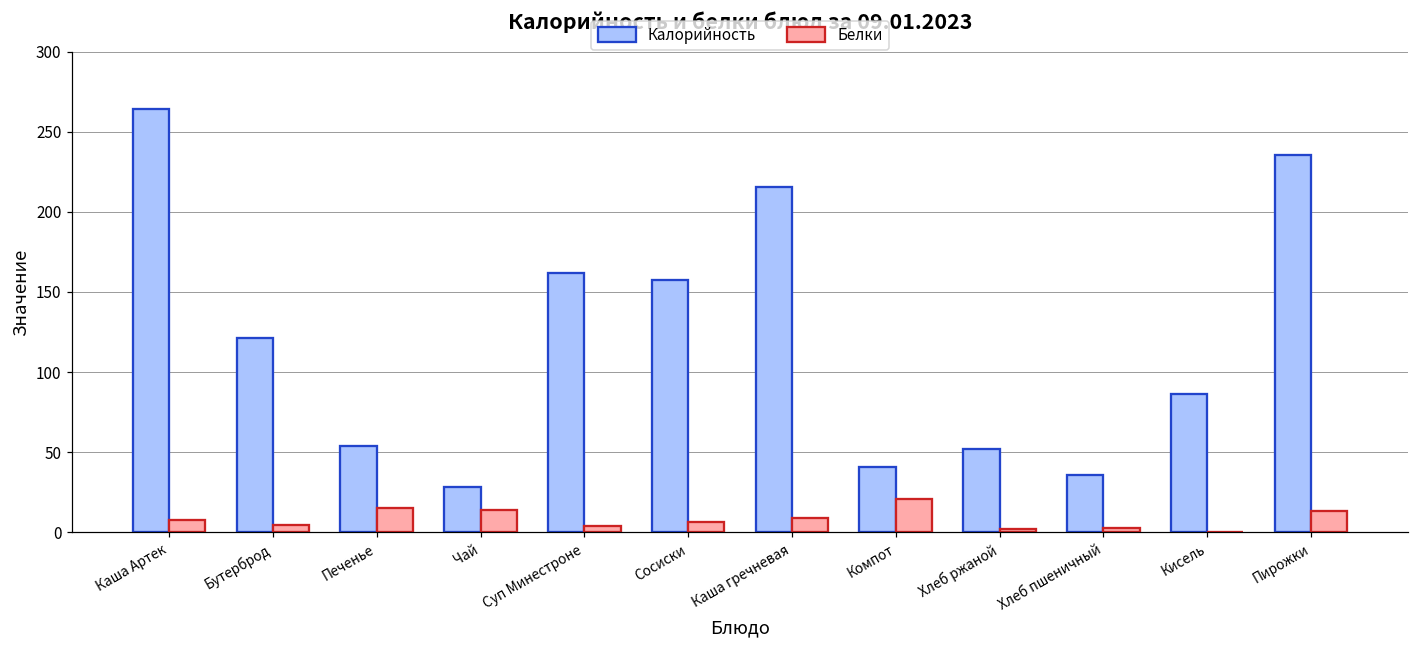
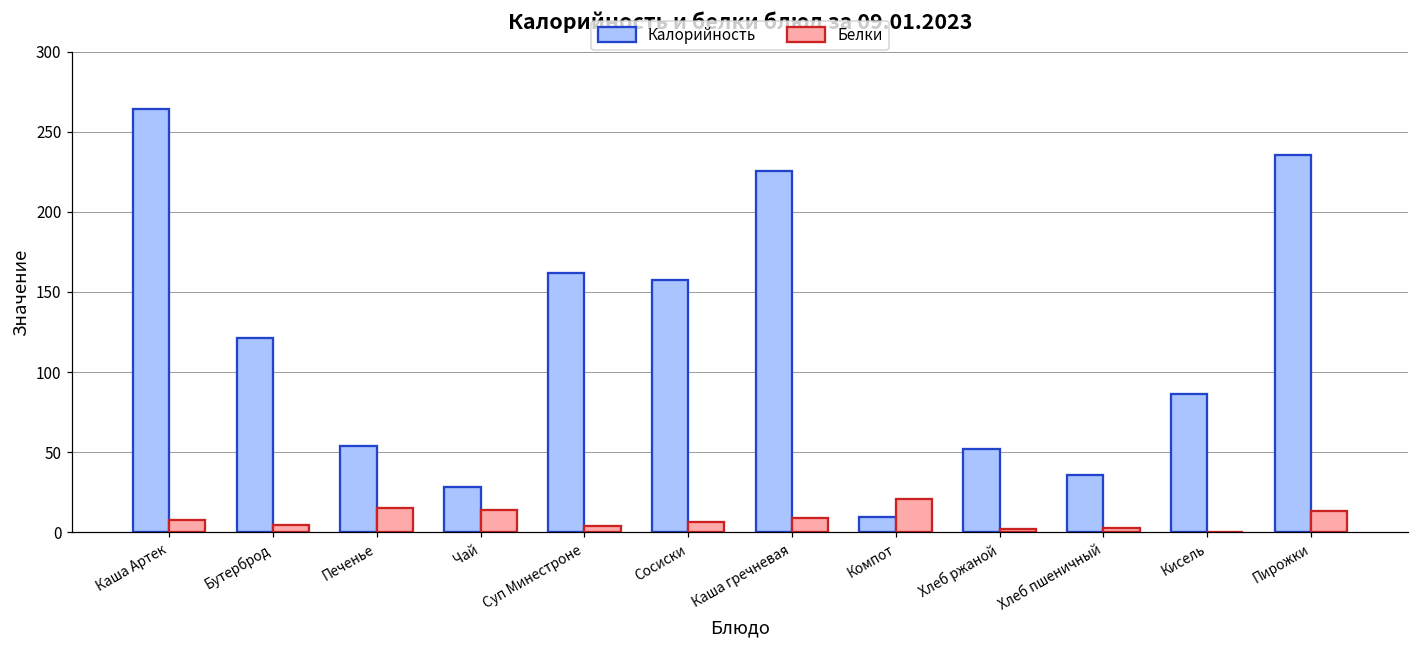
Калорийность, Каша гречневая: 215 -> 226
Калорийность, Компот: 40 -> 10
